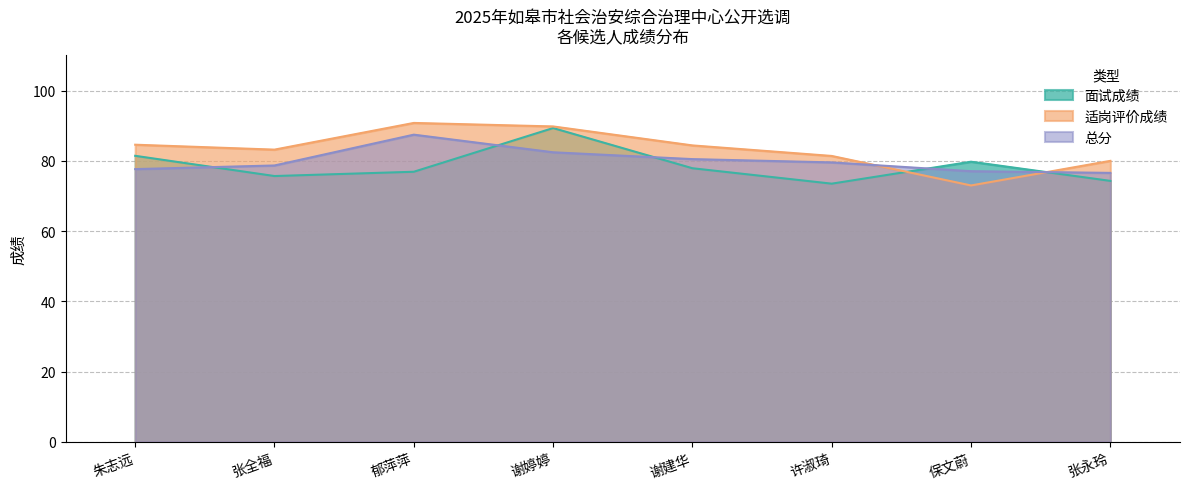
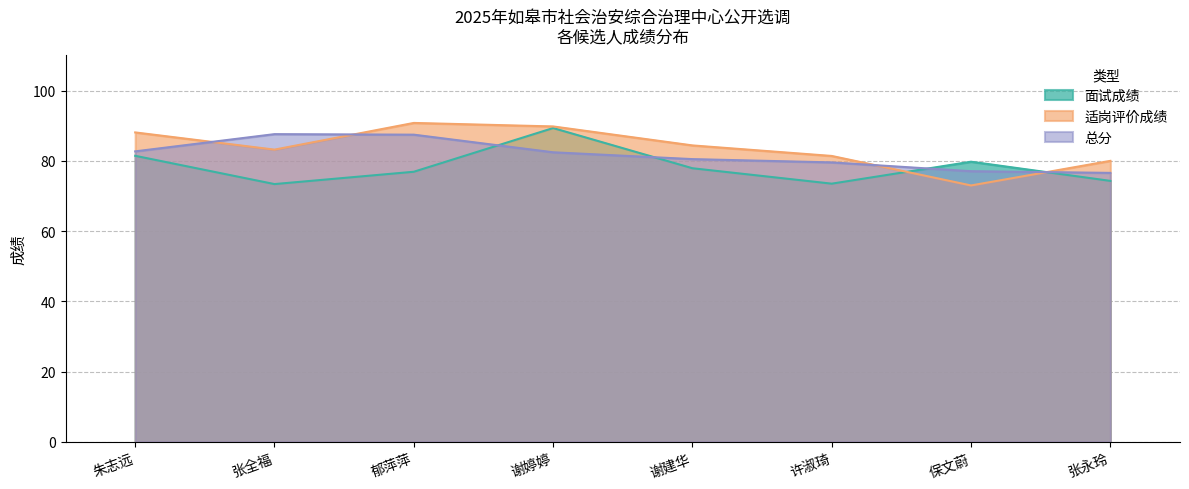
适岗评价成绩, 朱志远: 85 -> 88
总分, 朱志远: 78 -> 83
面试成绩, 张全福: 76 -> 73
总分, 张全福: 79 -> 88
